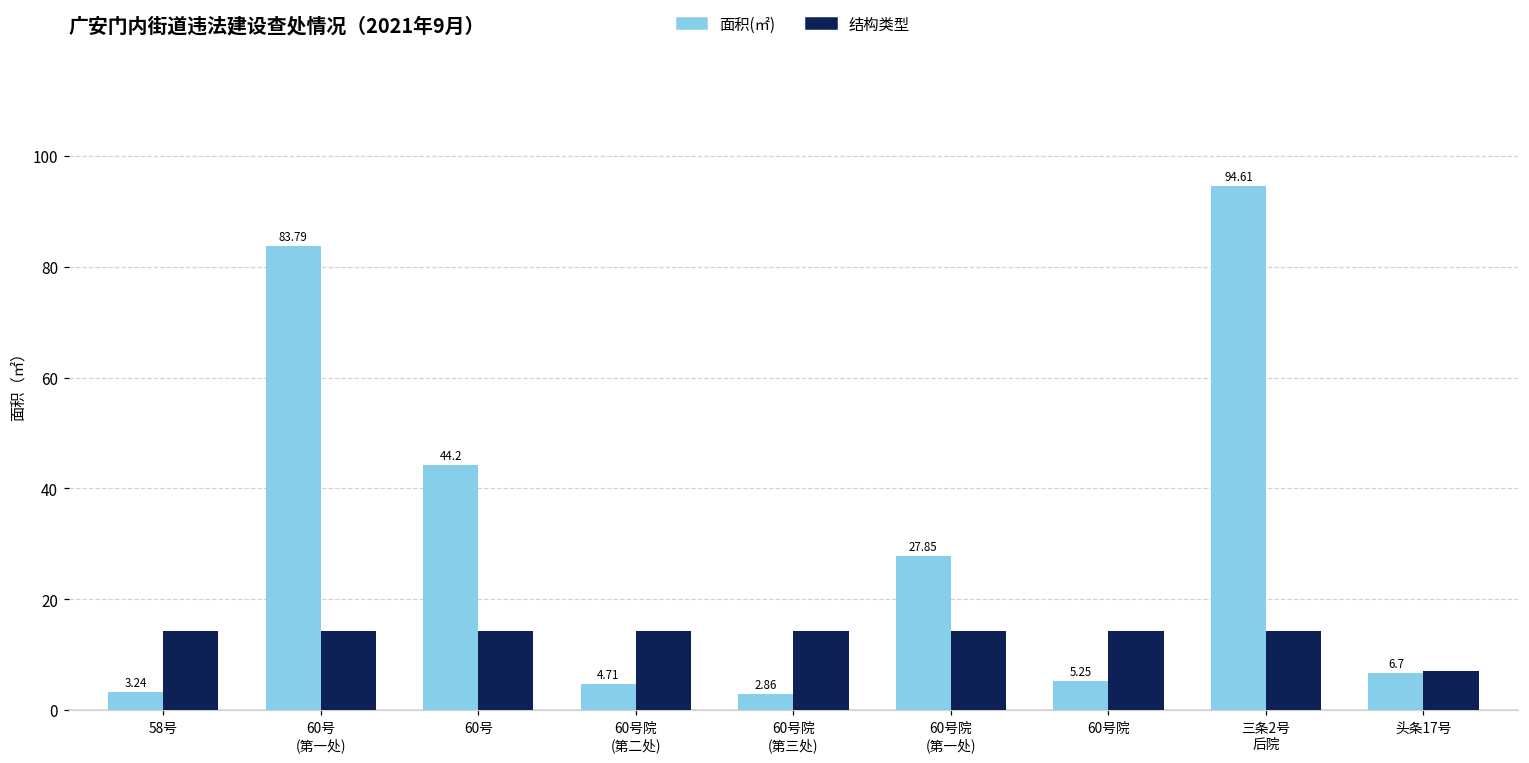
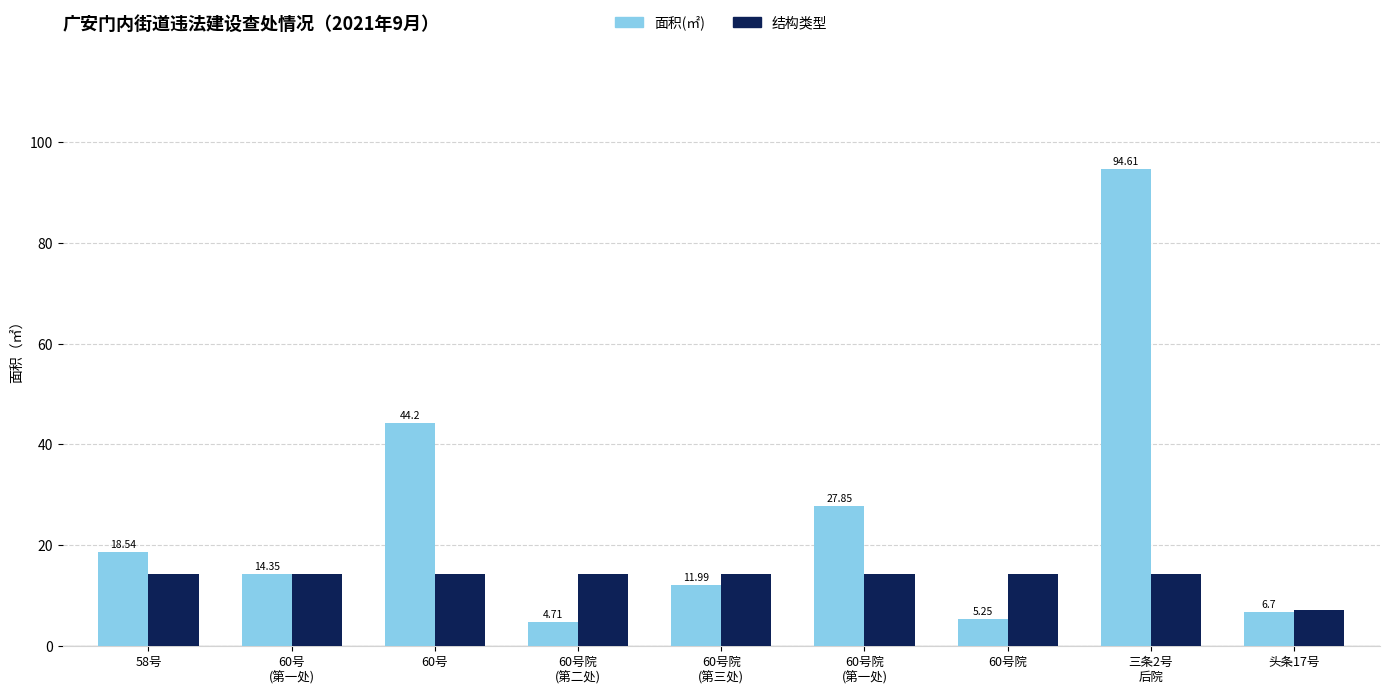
面积(㎡), 58号: 3.24 -> 18.54
面积(㎡), 60号 (第一处): 83.79 -> 14.35
面积(㎡), 60号院 (第三处): 2.86 -> 11.99
